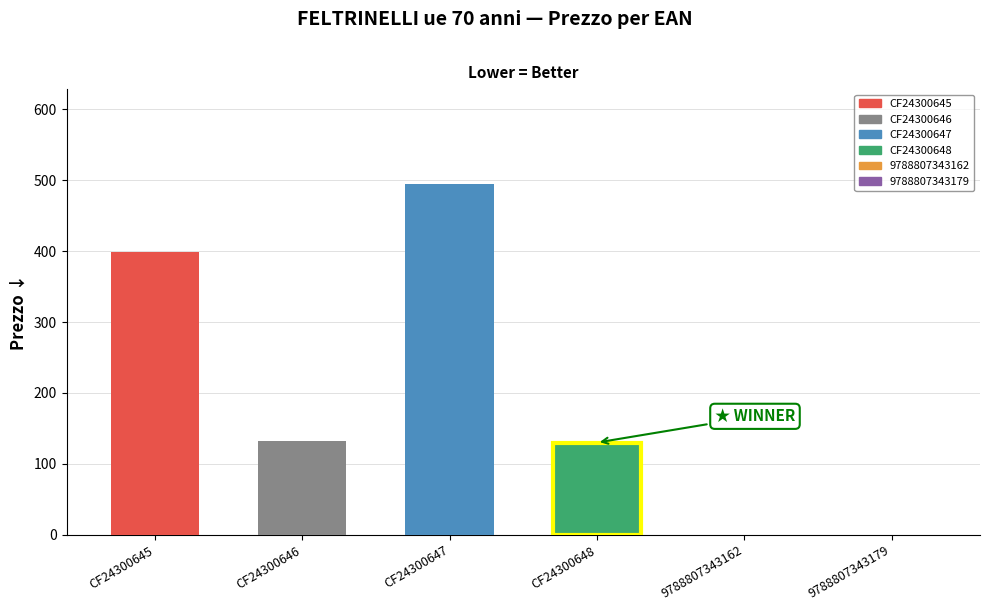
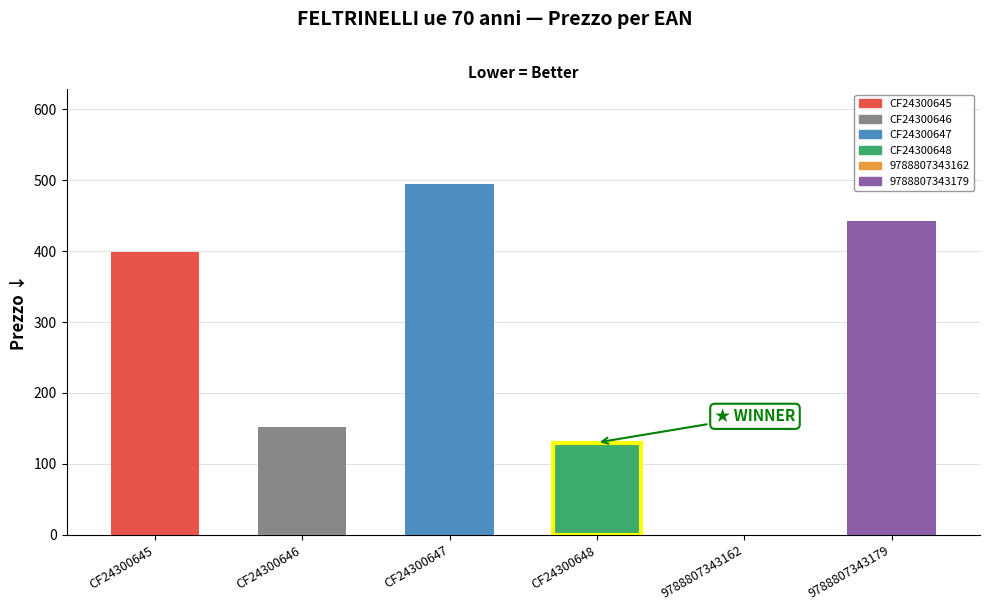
CF24300646: 130 -> 150
9788807343179: 0 -> 440
